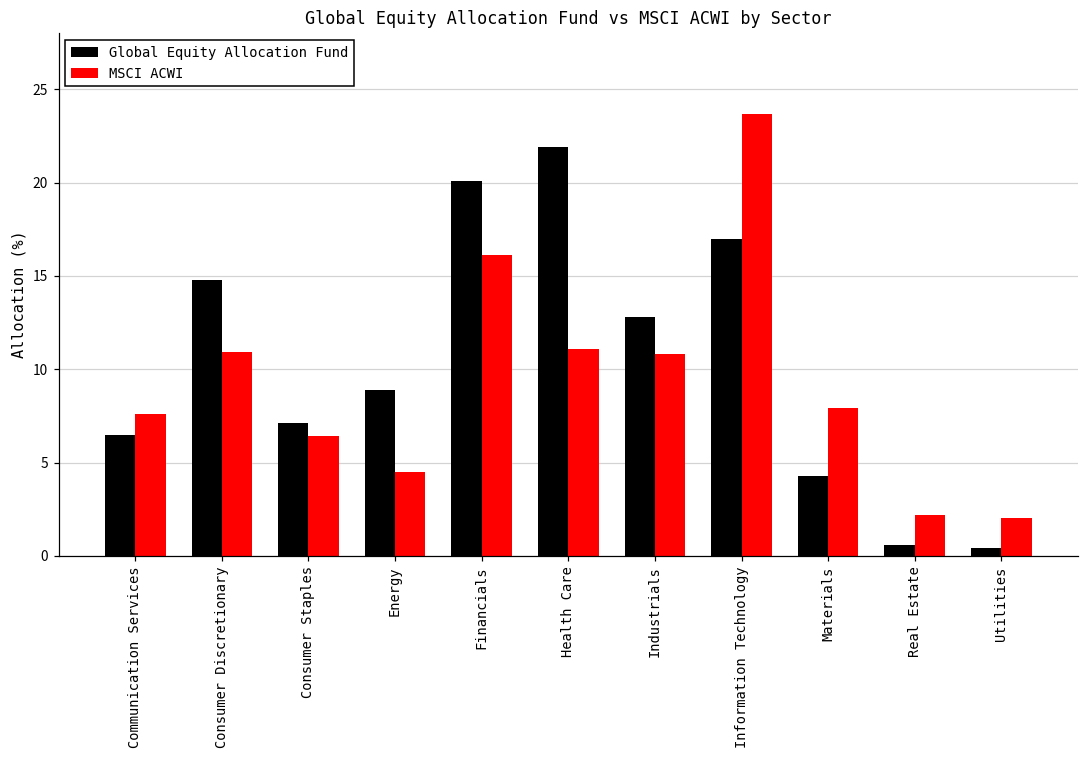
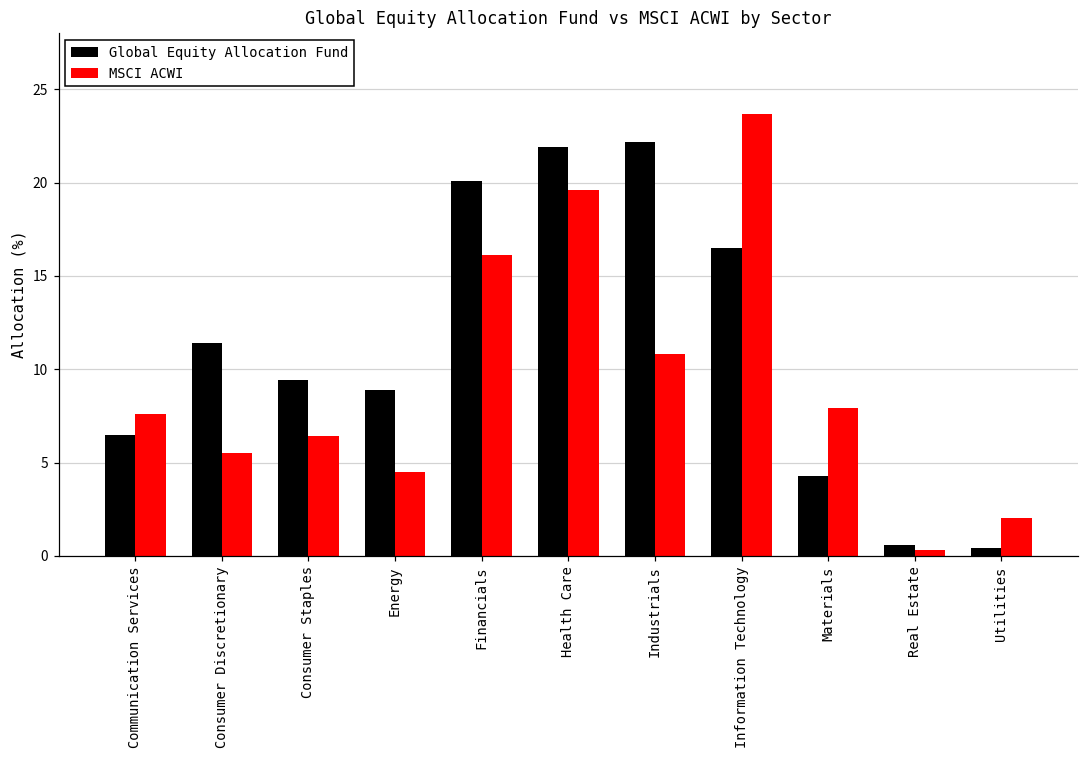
Global Equity Allocation Fund, Consumer Discretionary: 14.8 -> 11.4
MSCI ACWI, Consumer Discretionary: 10.9 -> 5.5
Global Equity Allocation Fund, Consumer Staples: 7.1 -> 9.4
MSCI ACWI, Health Care: 11.1 -> 19.6
Global Equity Allocation Fund, Industrials: 12.8 -> 22.2
Global Equity Allocation Fund, Information Technology: 17.0 -> 16.5
MSCI ACWI, Real Estate: 2.2 -> 0.3
